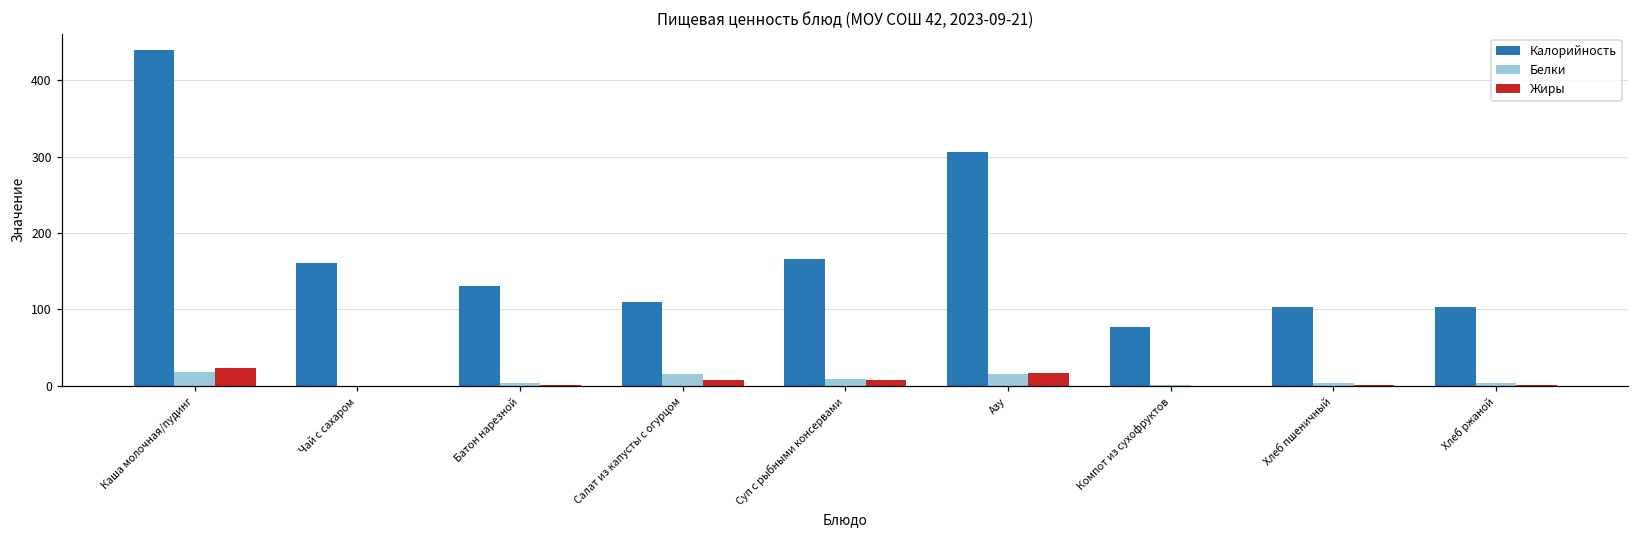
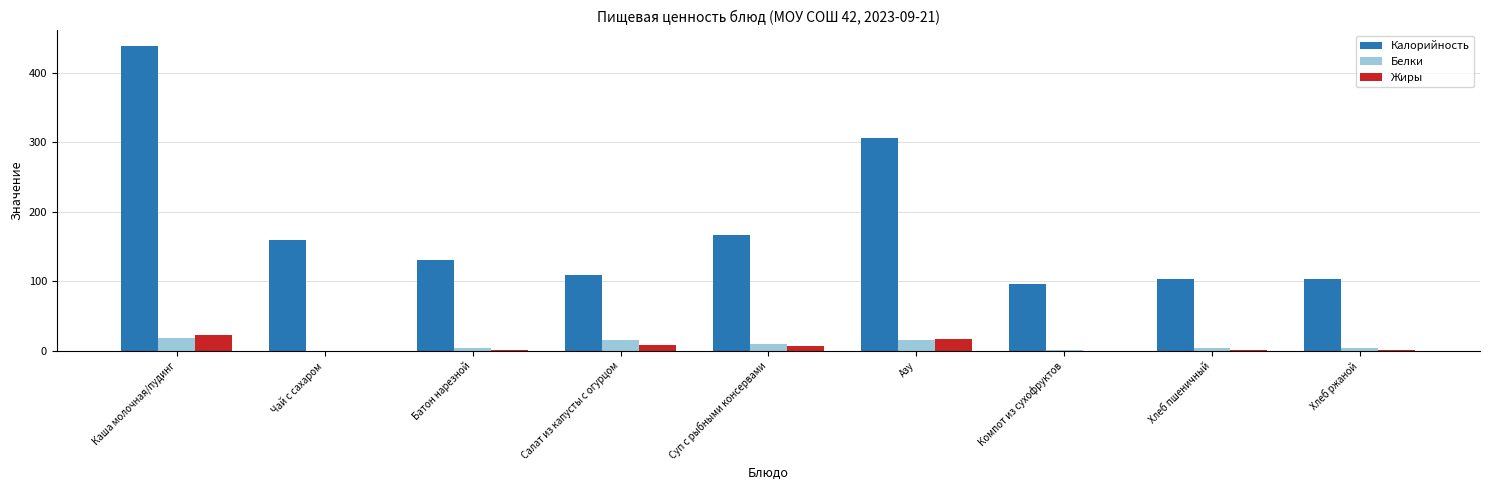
Калорийность, Компот из сухофруктов: 80 -> 100
